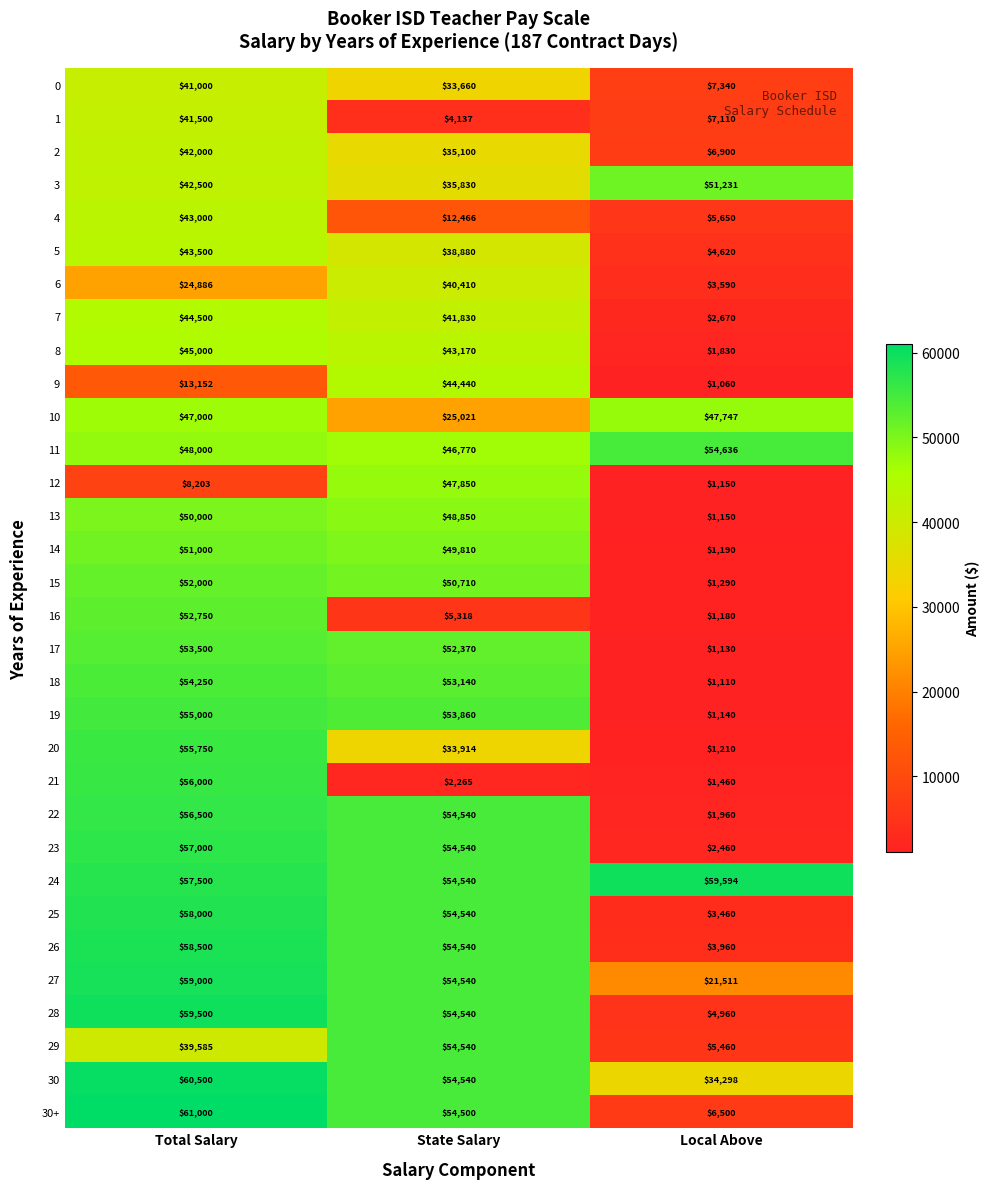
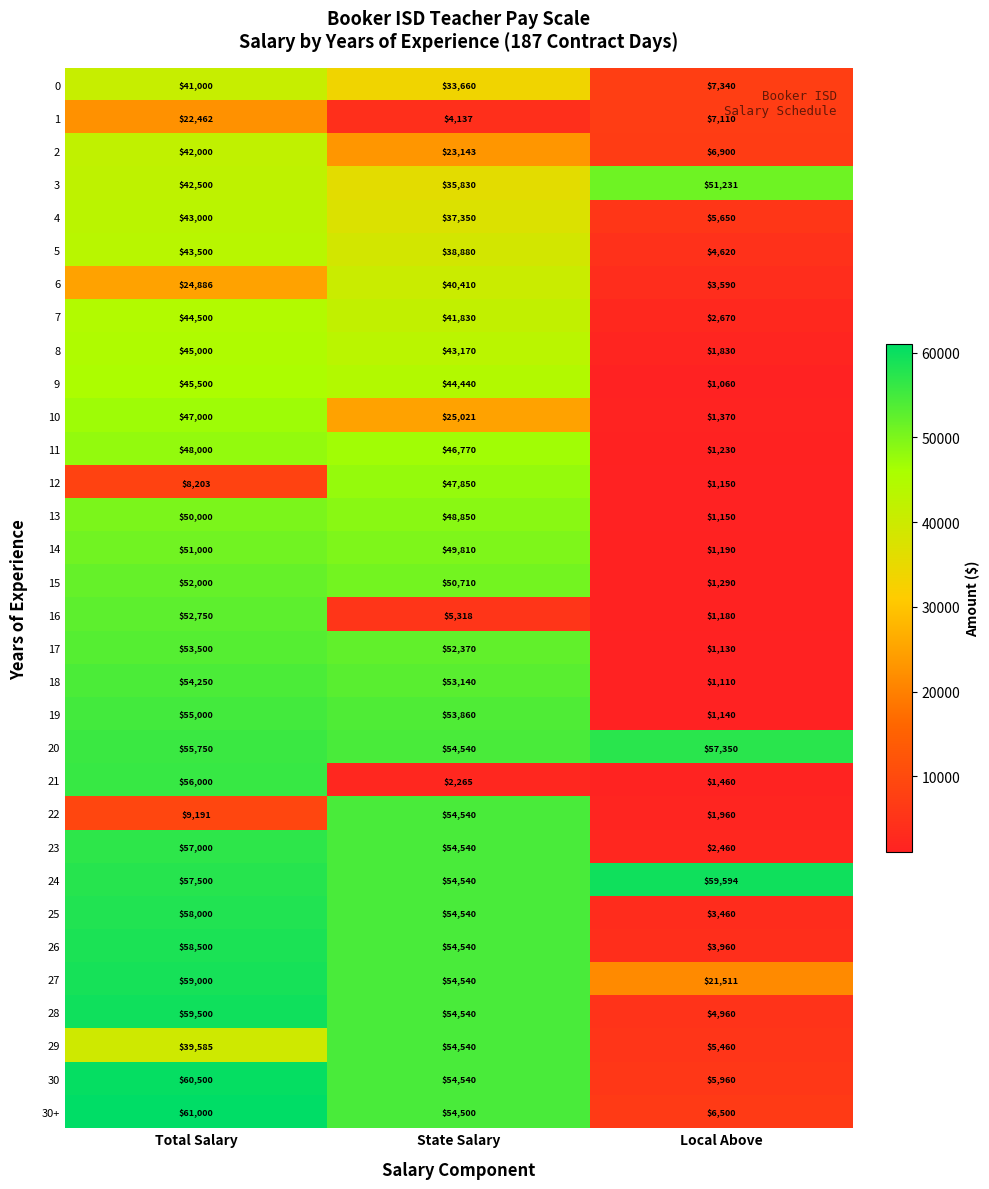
1, Total Salary: $41,500 -> $22,462
2, State Salary: $35,100 -> $23,143
4, State Salary: $12,466 -> $37,350
9, Total Salary: $13,152 -> $45,500
10, Local Above: $47,747 -> $1,370
11, Local Above: $54,636 -> $1,230
20, State Salary: $33,914 -> $54,540
20, Local Above: $1,210 -> $57,350
22, Total Salary: $56,500 -> $9,191
30, Local Above: $34,298 -> $5,960
